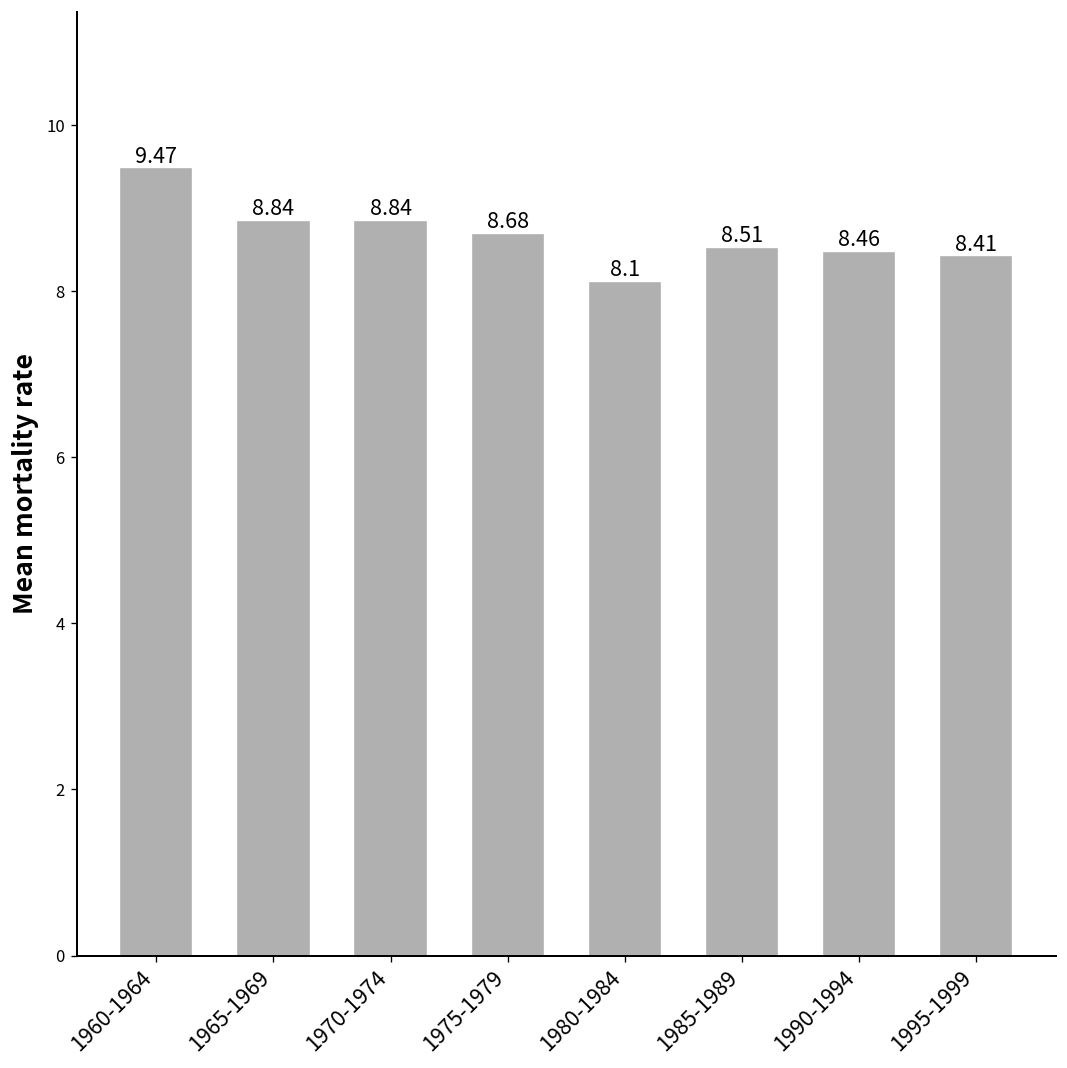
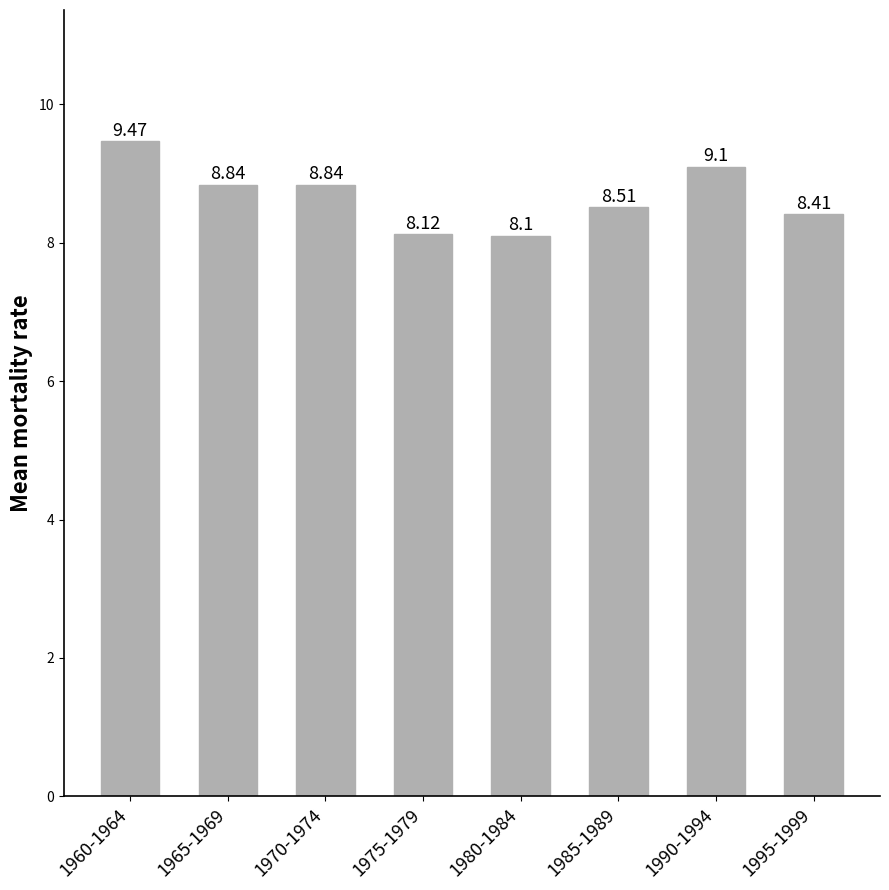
1975-1979: 8.68 -> 8.12
1990-1994: 8.46 -> 9.1
